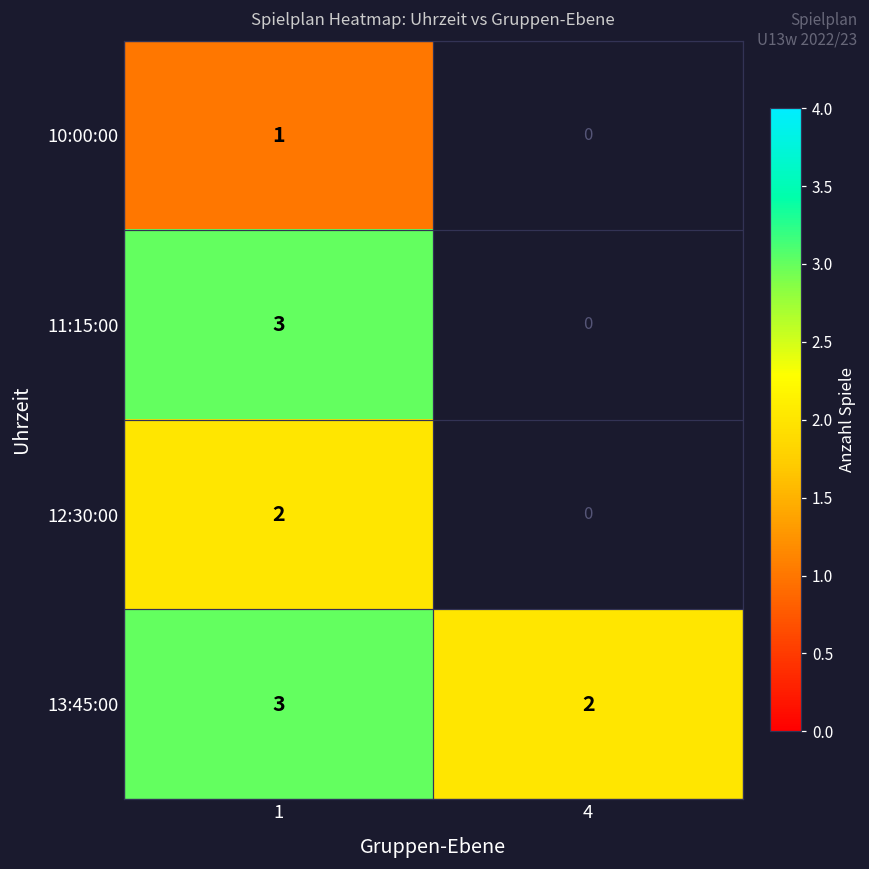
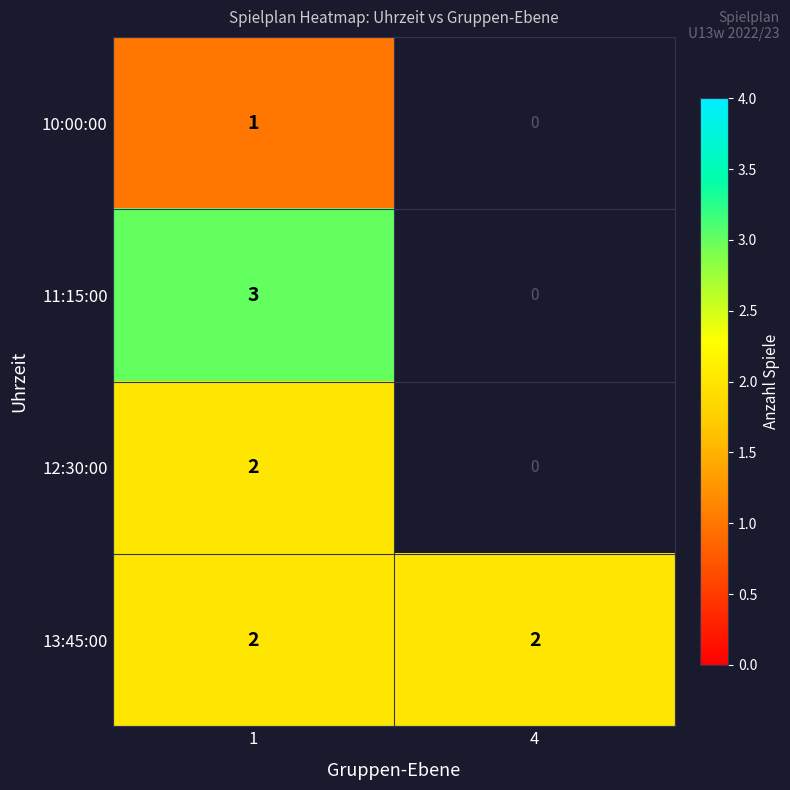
13:45:00, 1: 3 -> 2
